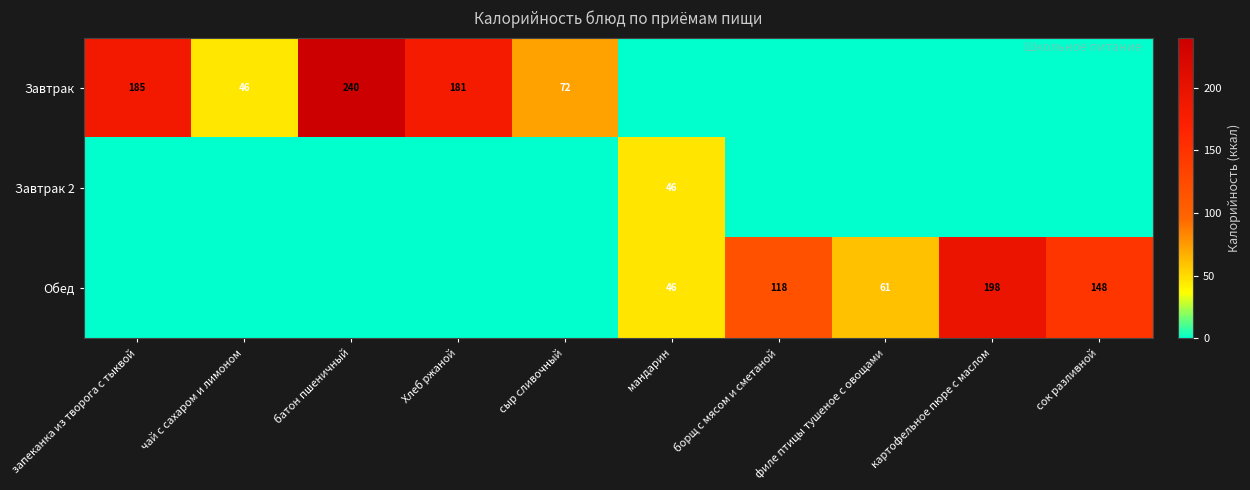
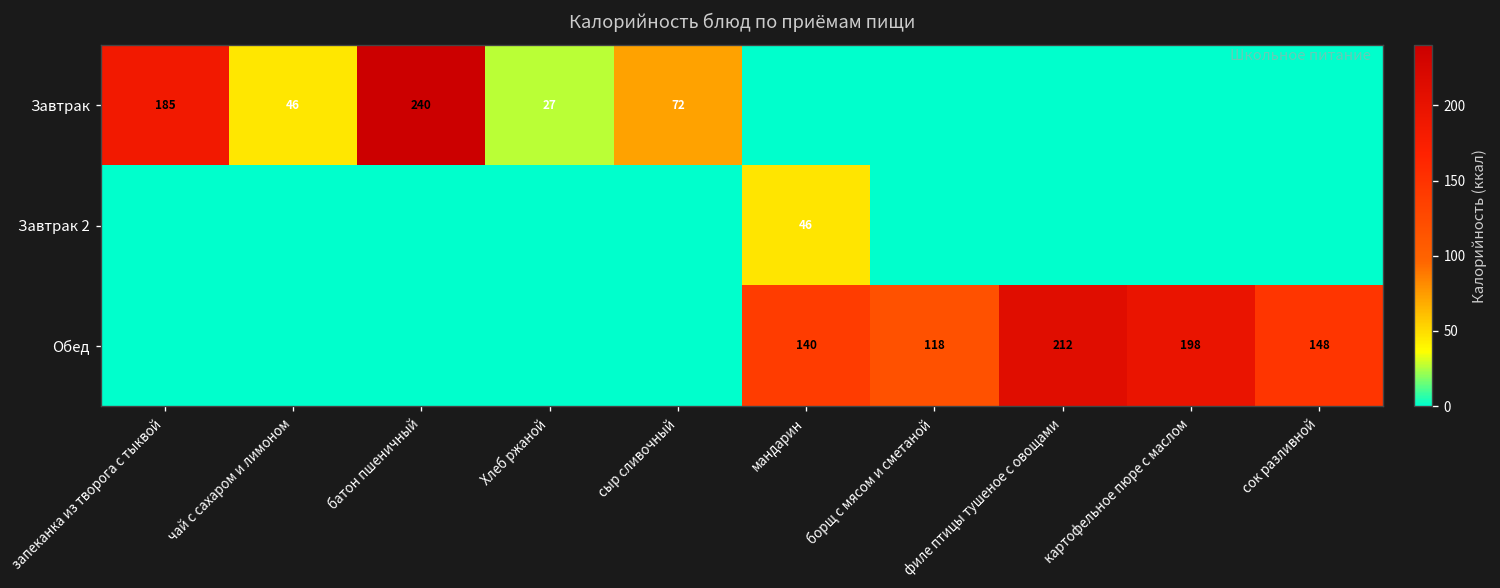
Завтрак, Хлеб ржаной: 181 -> 27
Обед, мандарин: 46 -> 140
Обед, филе птицы тушеное с овощами: 61 -> 212
